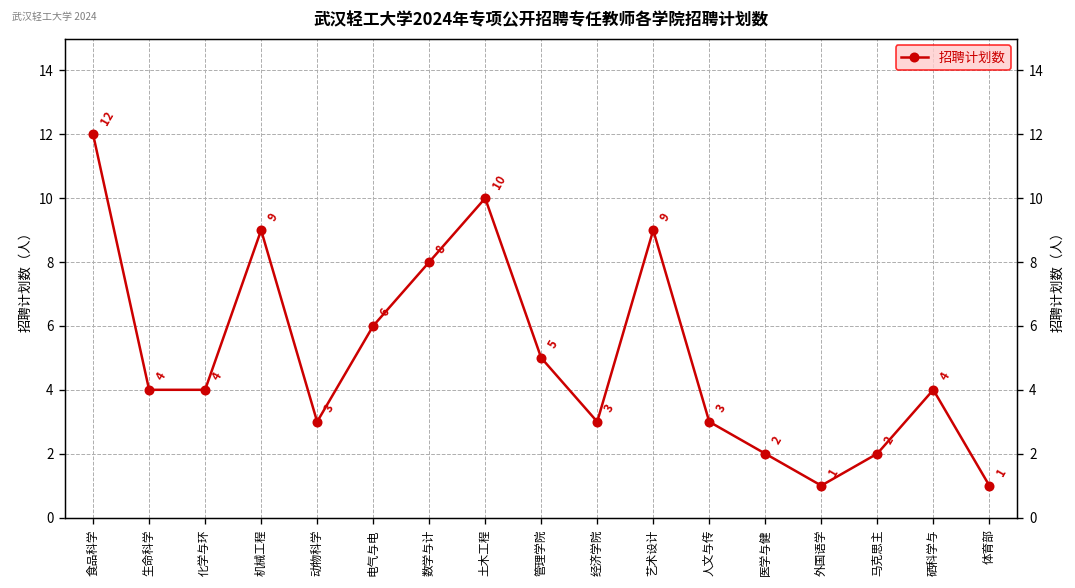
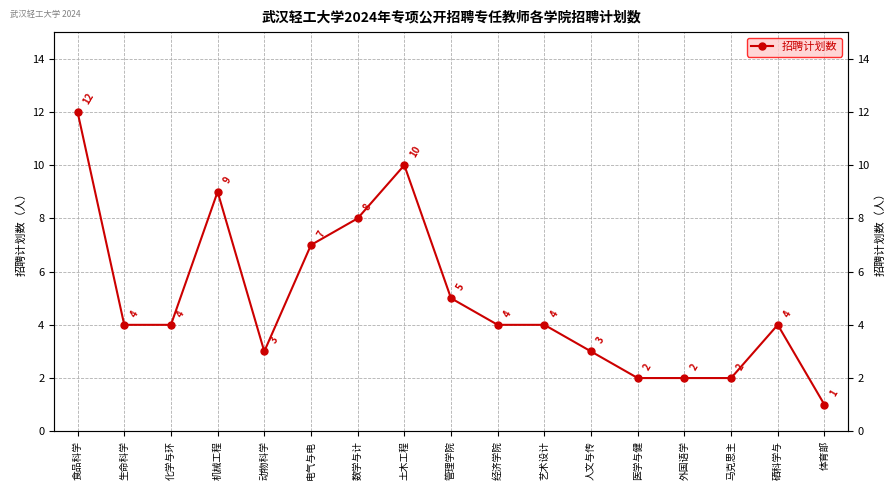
电气与电: 6 -> 7
经济学院: 3 -> 4
艺术设计: 9 -> 4
外国语学: 1 -> 2
